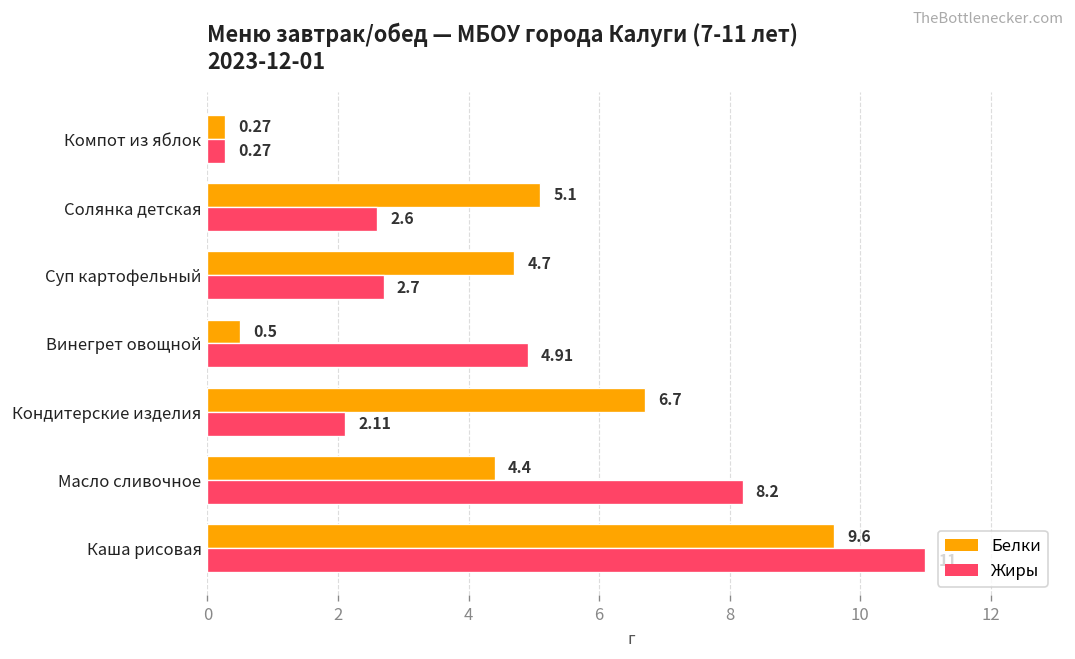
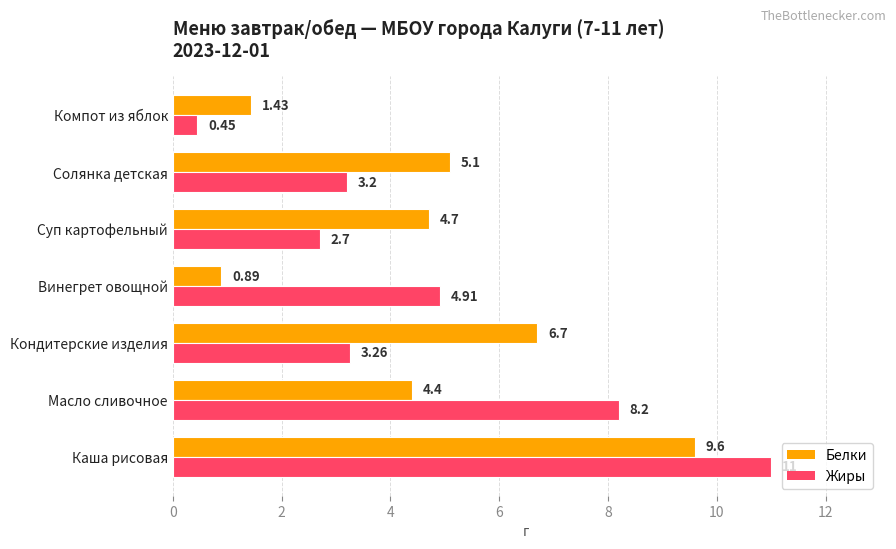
Белки, Компот из яблок: 0.27 -> 1.43
Жиры, Компот из яблок: 0.27 -> 0.45
Жиры, Солянка детская: 2.6 -> 3.2
Белки, Винегрет овощной: 0.5 -> 0.89
Жиры, Кондитерские изделия: 2.11 -> 3.26
